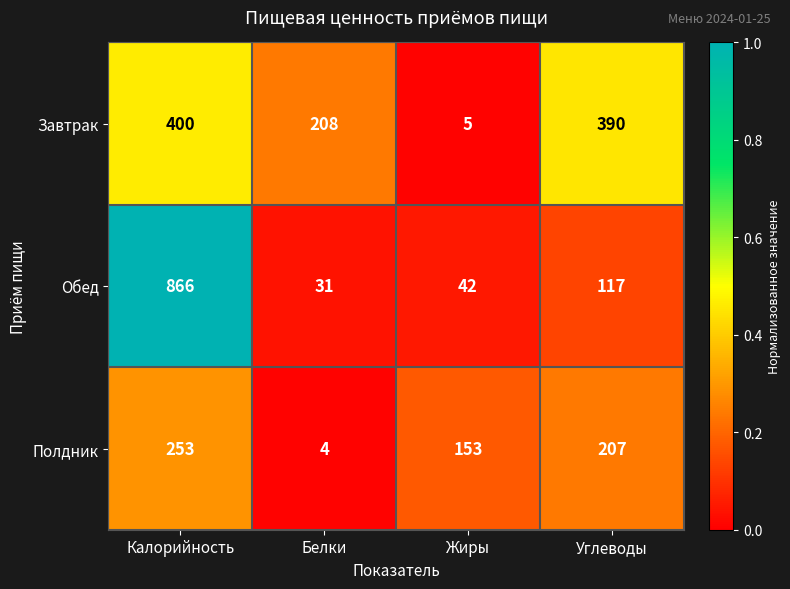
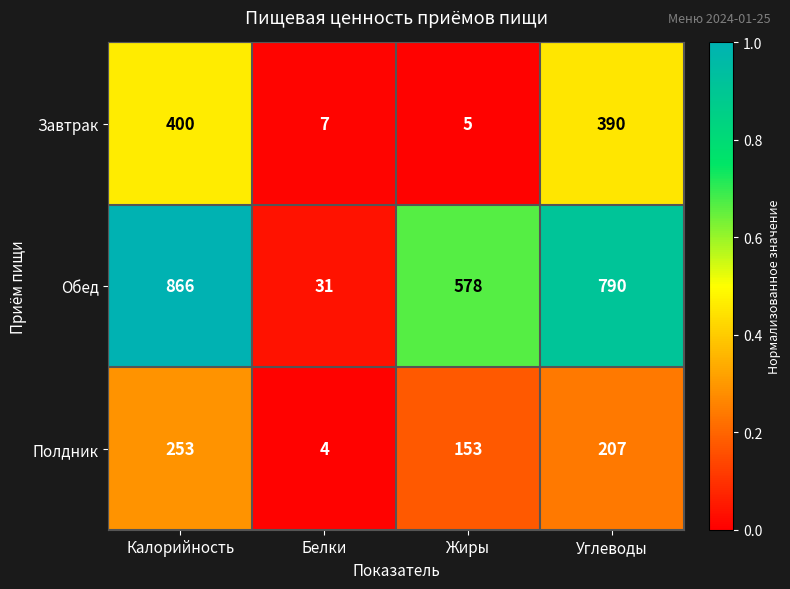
Завтрак, Белки: 208 -> 7
Обед, Жиры: 42 -> 578
Обед, Углеводы: 117 -> 790
